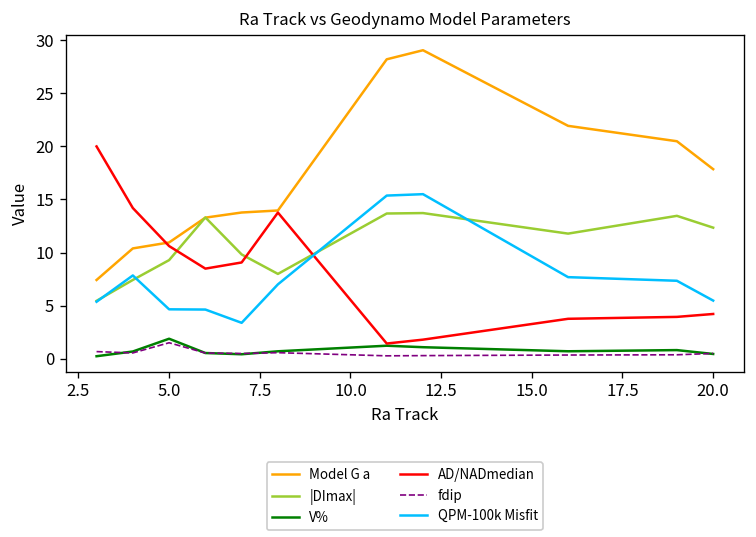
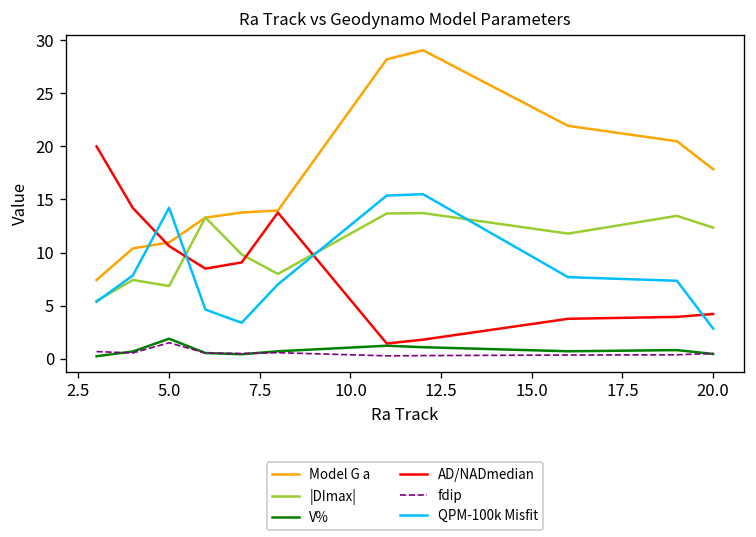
|DImax|, 5.0: 9 -> 7
QPM-100k Misfit, 5.0: 5 -> 14
QPM-100k Misfit, 20.0: 5 -> 3
